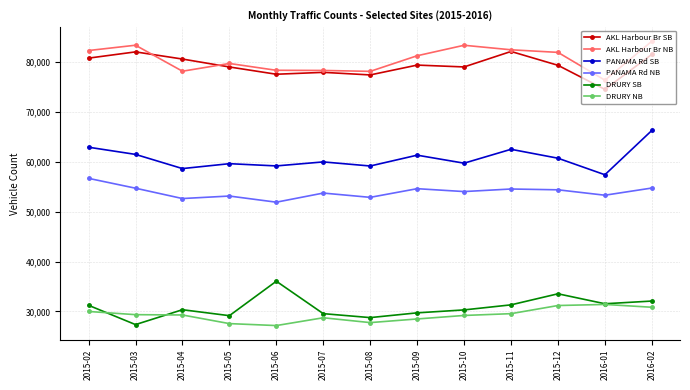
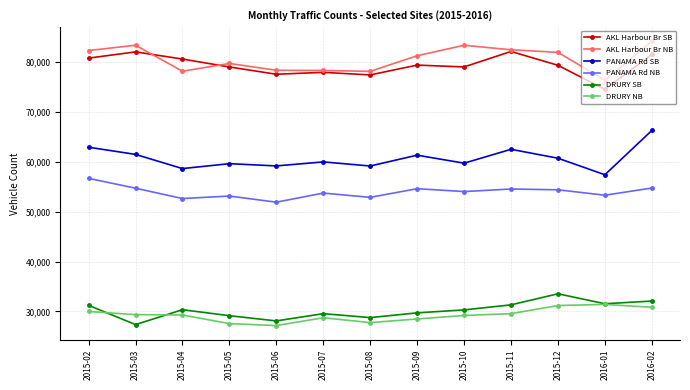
DRURY SB, 2015-06: 36,000 -> 28,000
